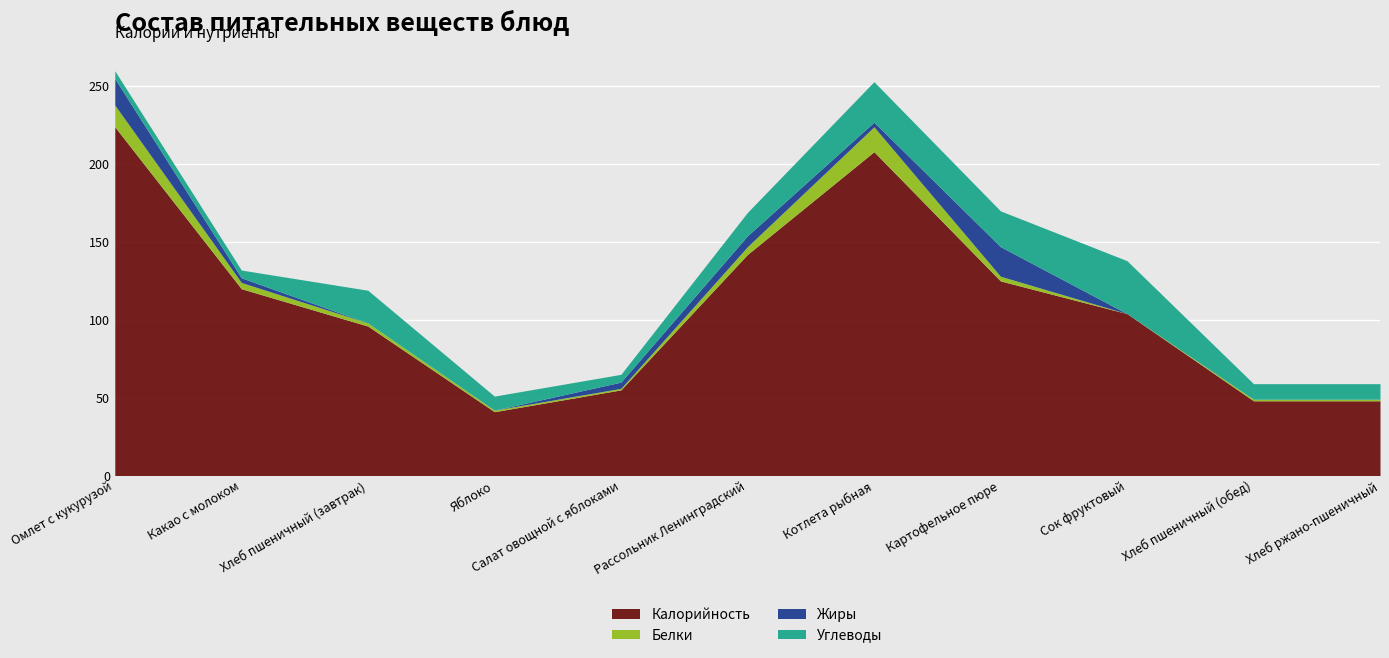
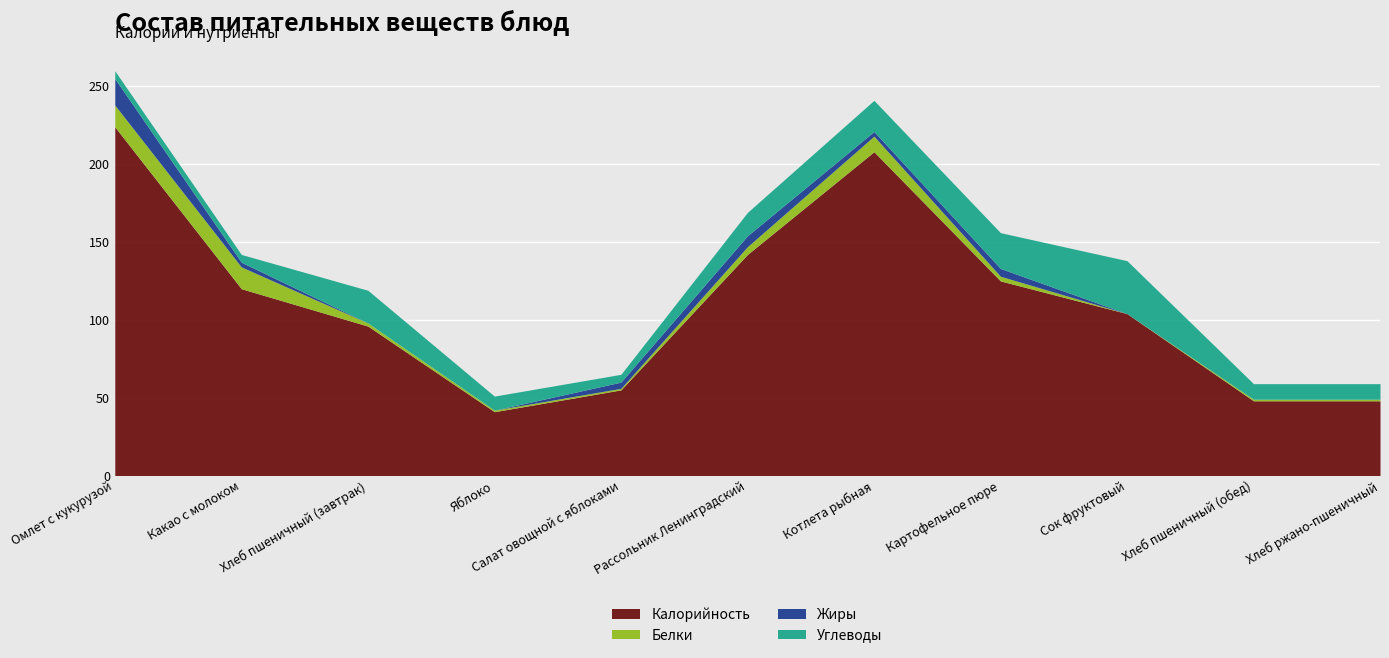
Белки, Какао с молоком: 4 -> 14
Белки, Котлета рыбная: 16 -> 10
Углеводы, Котлета рыбная: 26 -> 20
Жиры, Картофельное пюре: 19 -> 5
